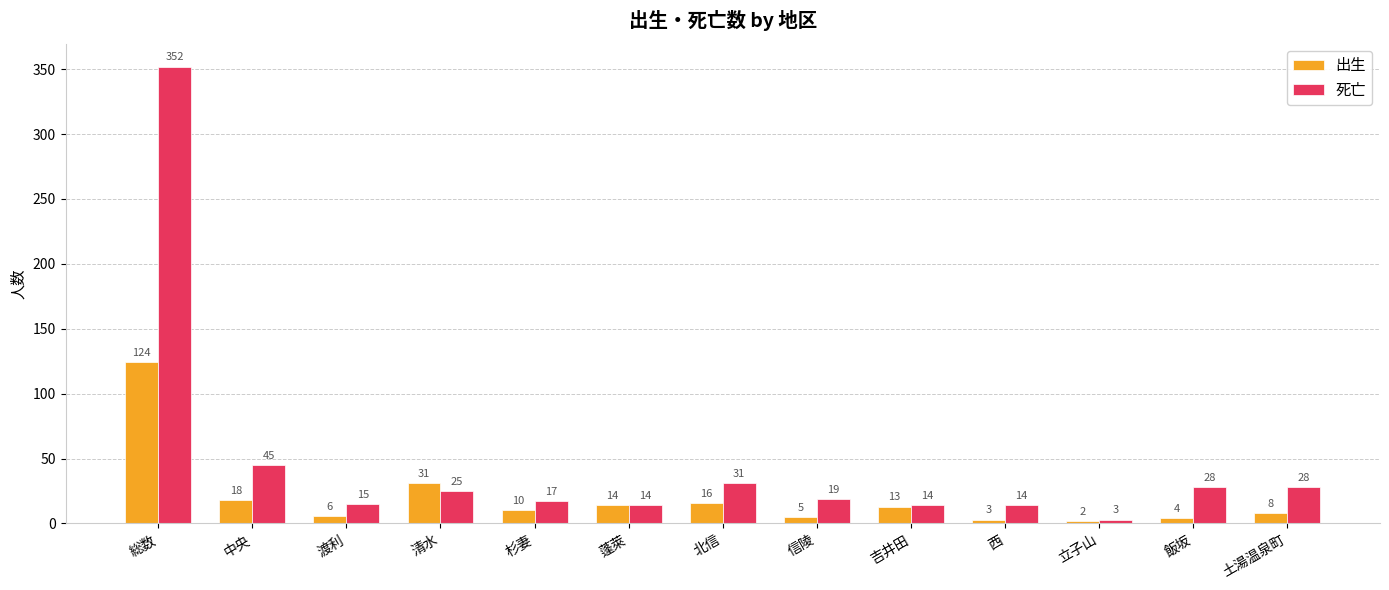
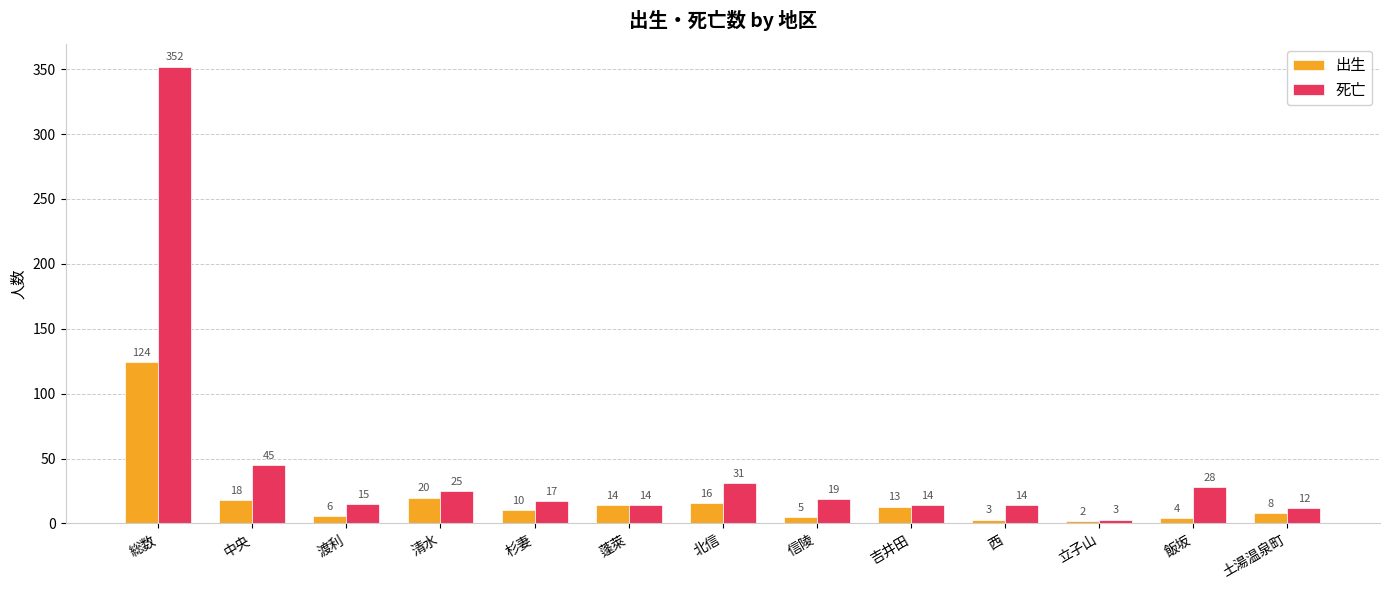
出生, 清水: 31 -> 20
死亡, 土湯温泉町: 28 -> 12
